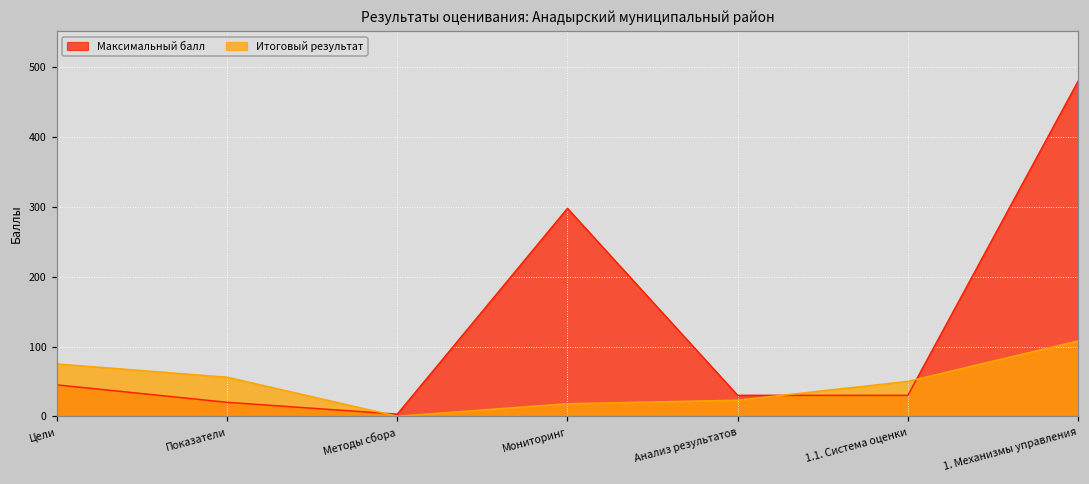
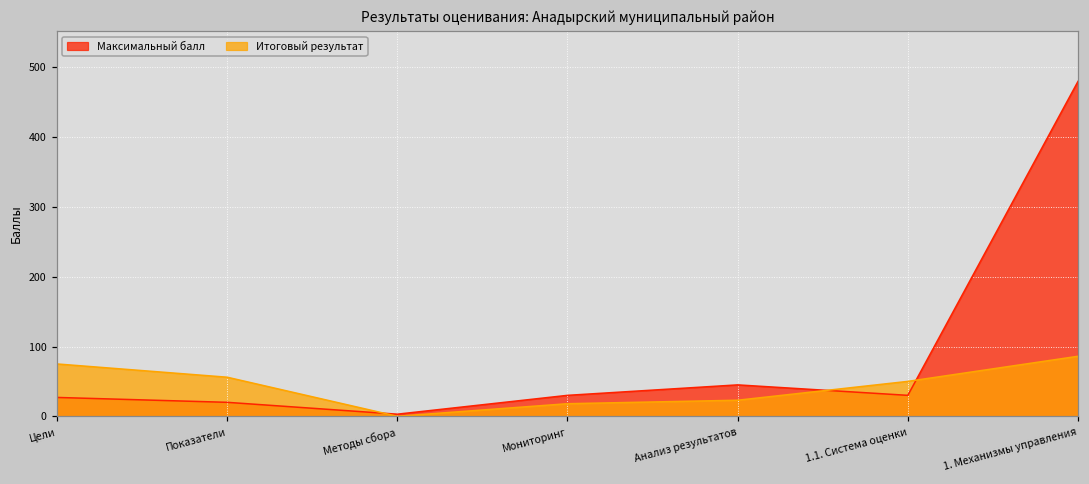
Максимальный балл, Цели: 50 -> 30
Максимальный балл, Мониторинг: 300 -> 30
Максимальный балл, Анализ результатов: 30 -> 50
Итоговый результат, 1. Механизмы управления: 110 -> 90
